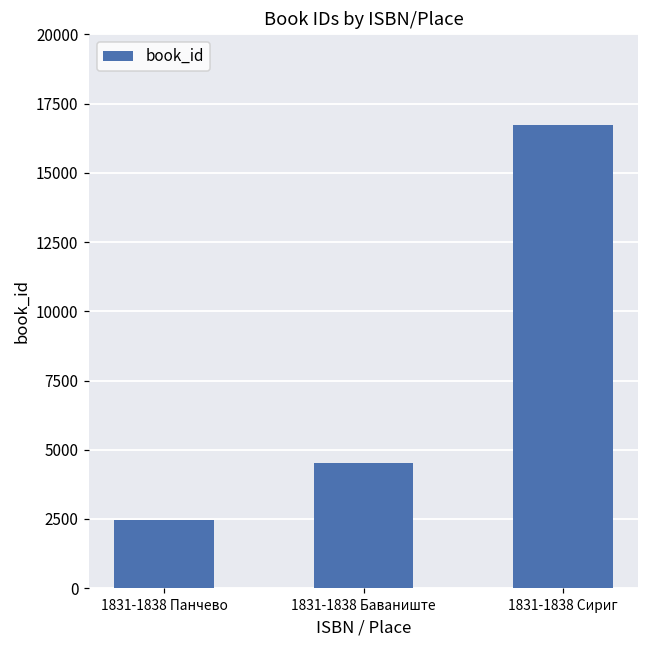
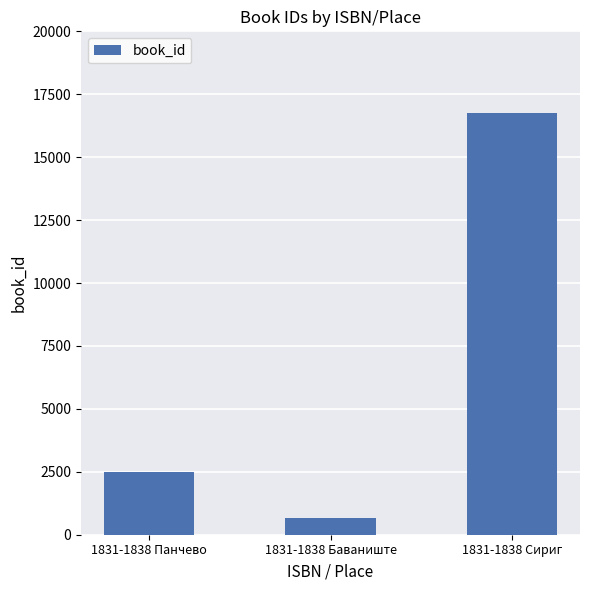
1831-1838 Баваниште: 4500 -> 700
